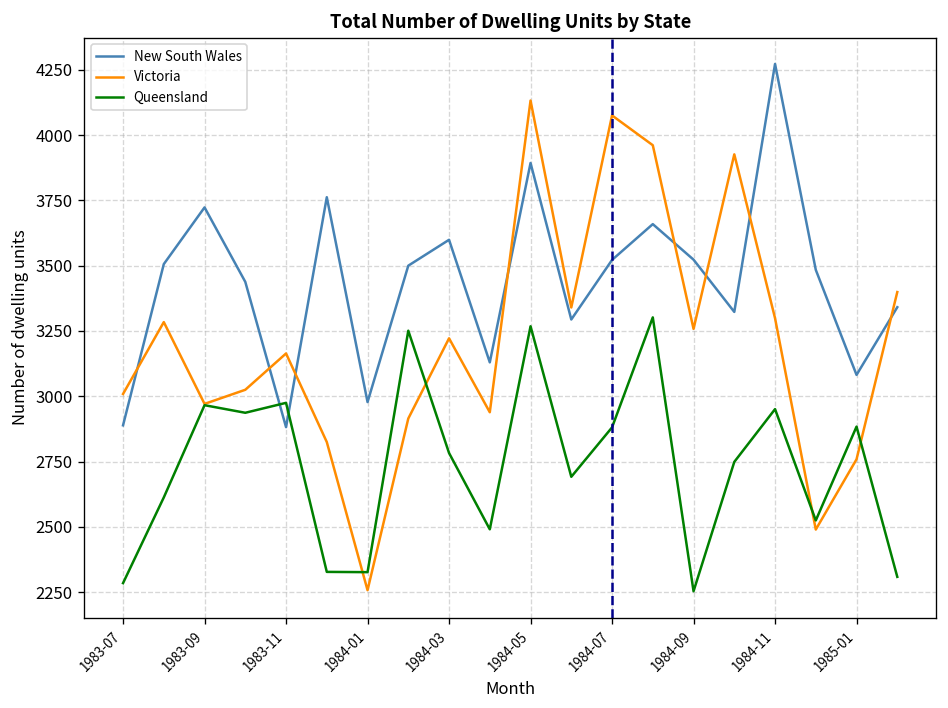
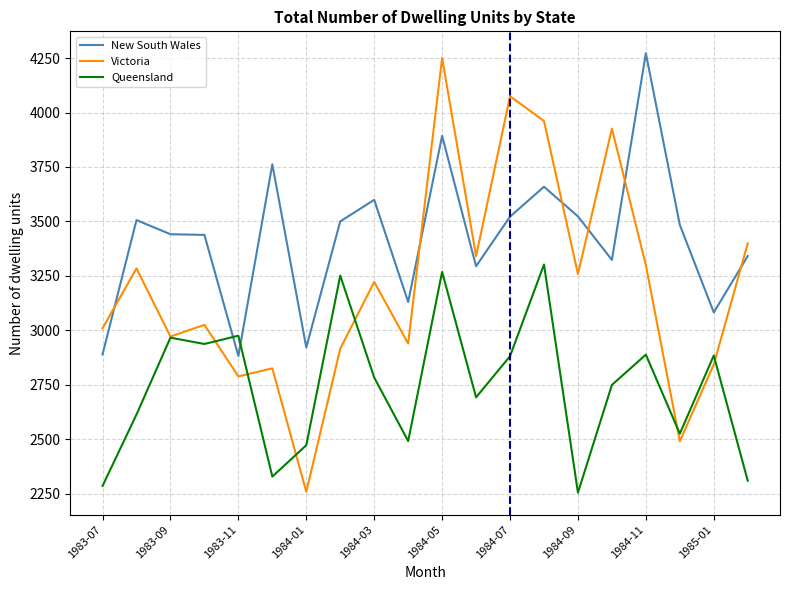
New South Wales, 1983-09: 3720 -> 3440
Victoria, 1983-11: 3160 -> 2790
New South Wales, 1984-01: 2980 -> 2920
Queensland, 1984-01: 2330 -> 2470
Victoria, 1984-05: 4130 -> 4250
Queensland, 1984-11: 2950 -> 2890
Victoria, 1985-01: 2760 -> 2840
